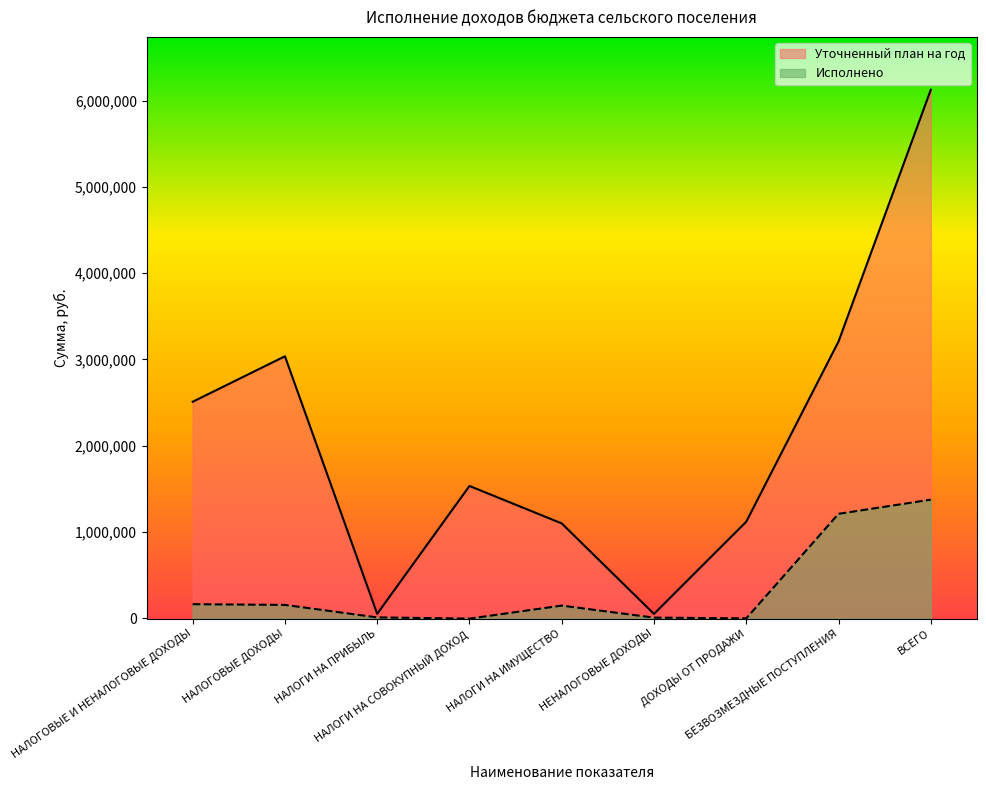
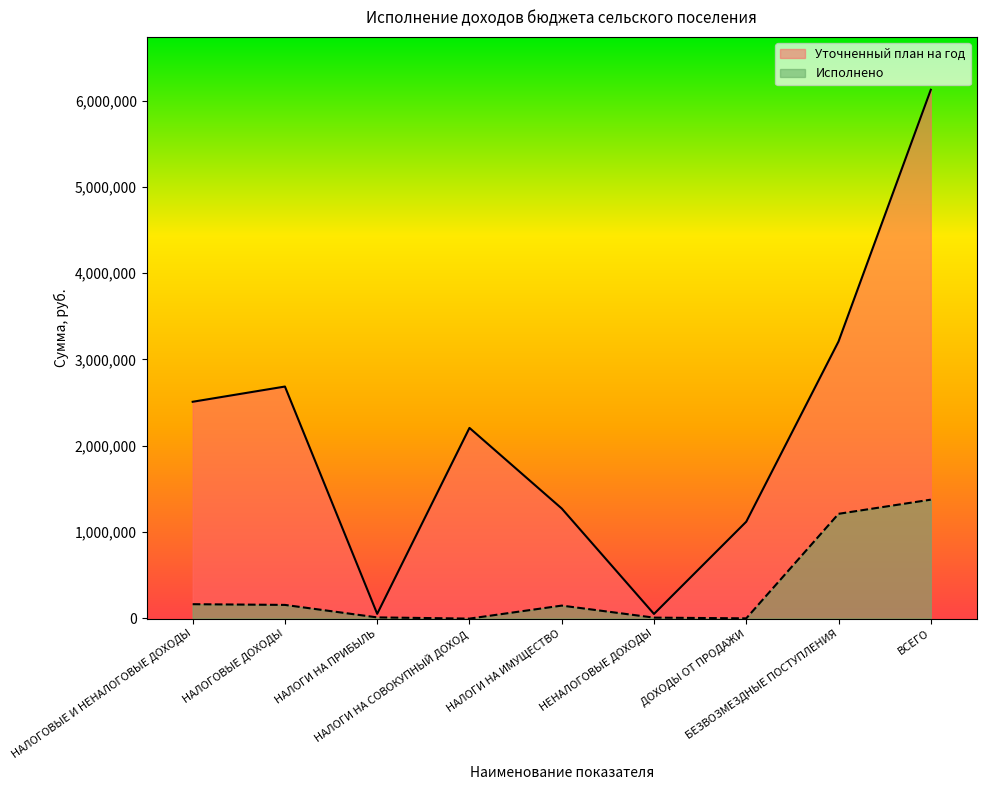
Уточненный план на год, НАЛОГОВЫЕ ДОХОДЫ: 3,000,000 -> 2,700,000
Уточненный план на год, НАЛОГИ НА СОВОКУПНЫЙ ДОХОД: 1,500,000 -> 2,200,000
Уточненный план на год, НАЛОГИ НА ИМУЩЕСТВО: 1,100,000 -> 1,300,000
